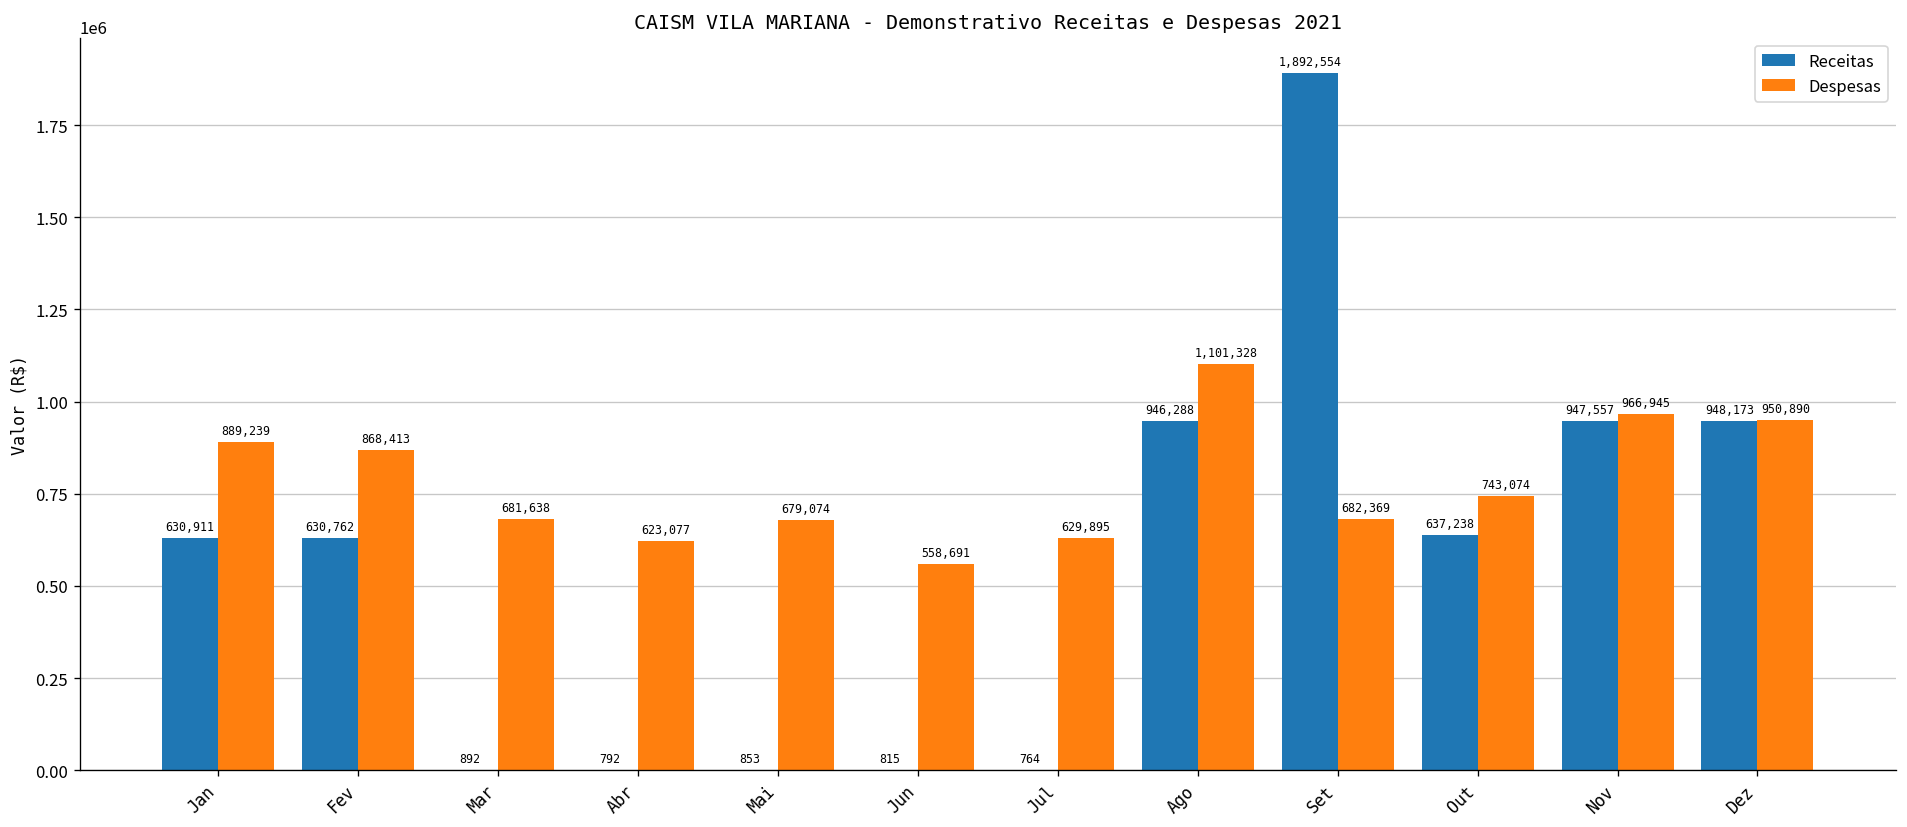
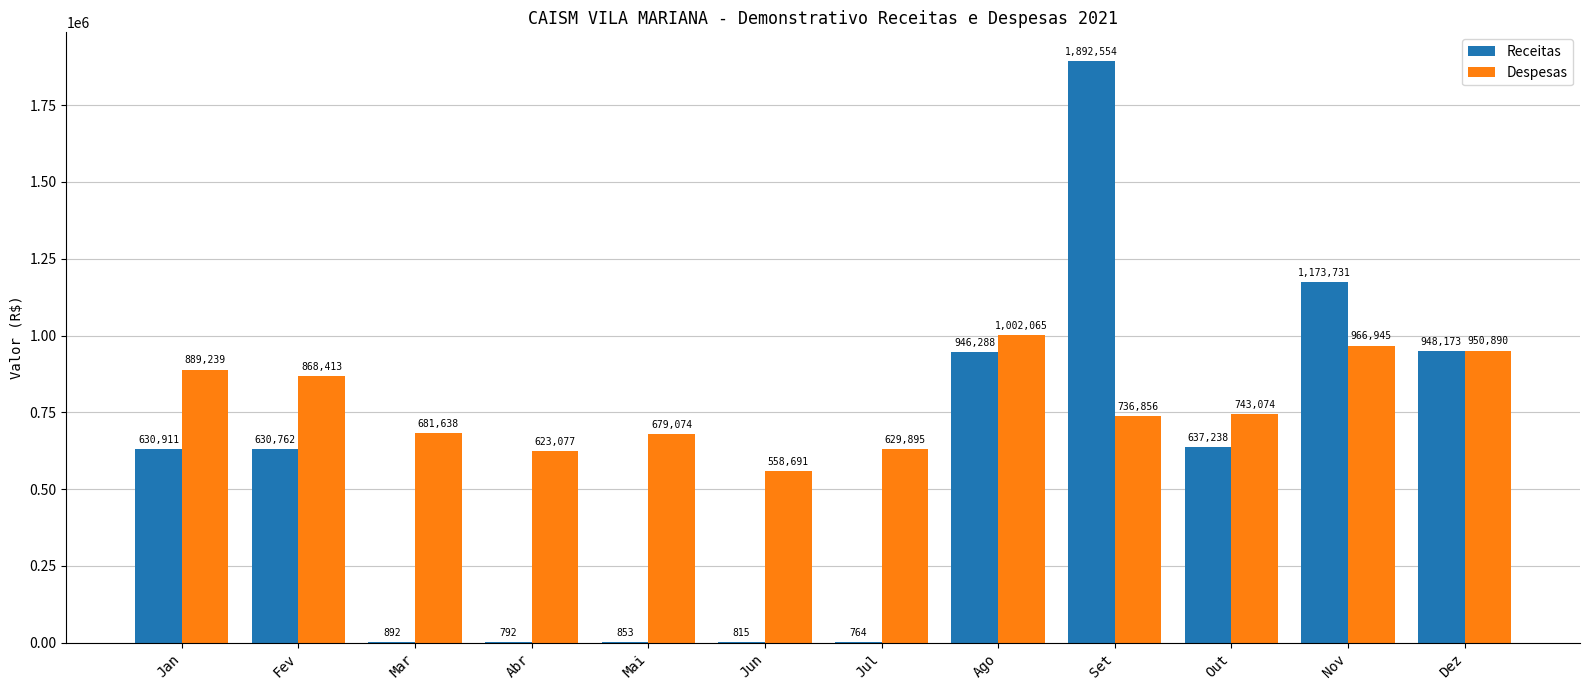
Despesas, Ago: 1,101,328 -> 1,002,065
Despesas, Set: 682,369 -> 736,856
Receitas, Nov: 947,557 -> 1,173,731
